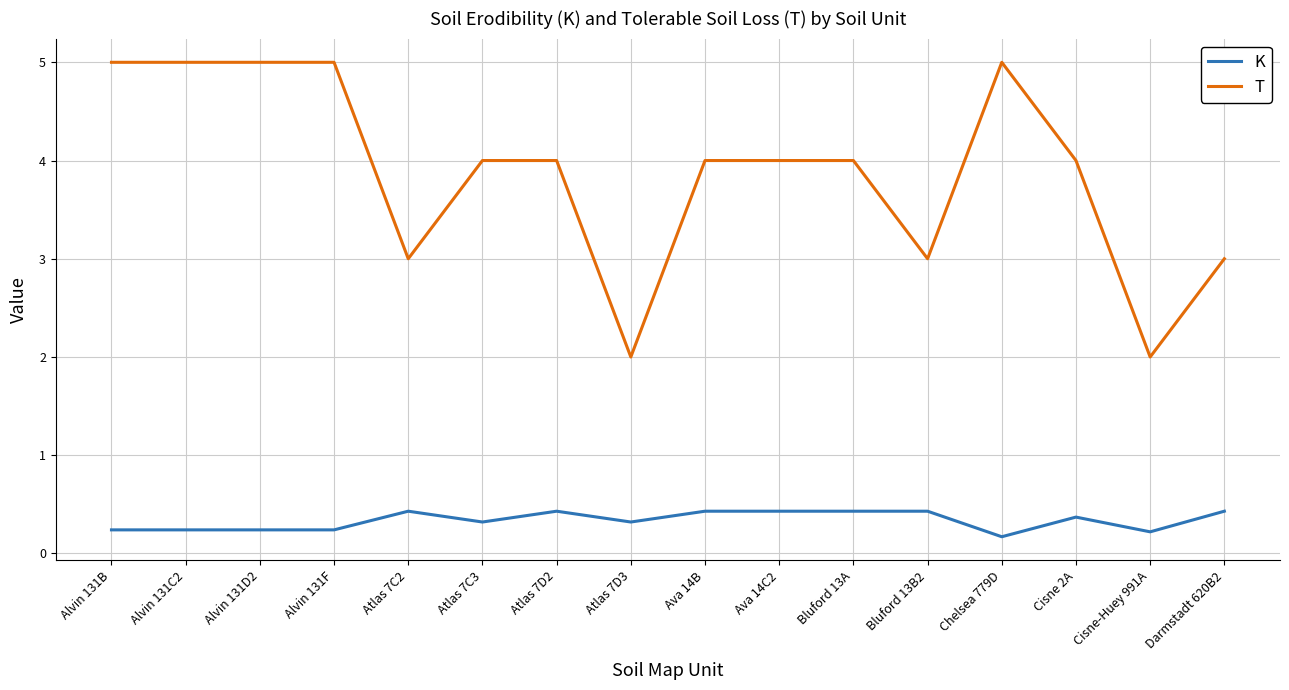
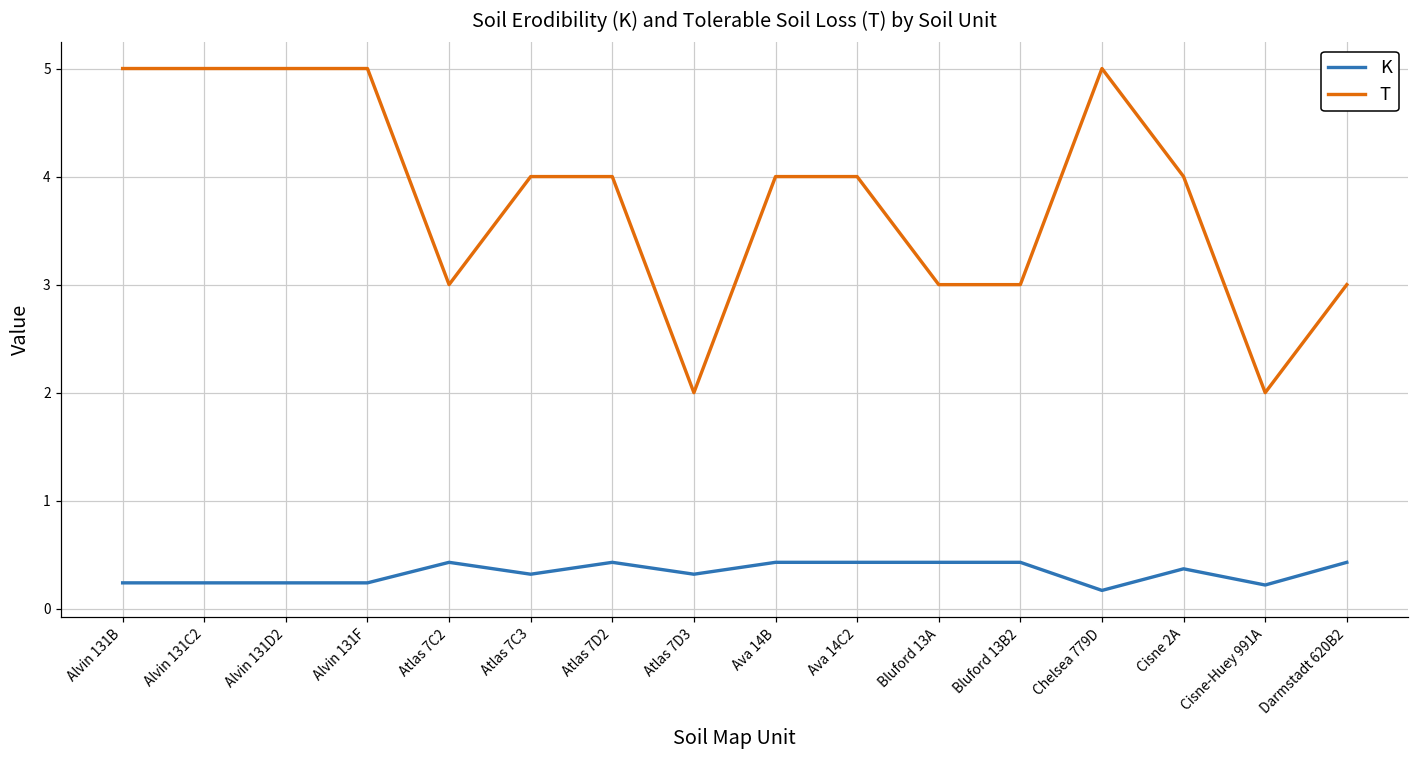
T, Bluford 13A: 4 -> 3
